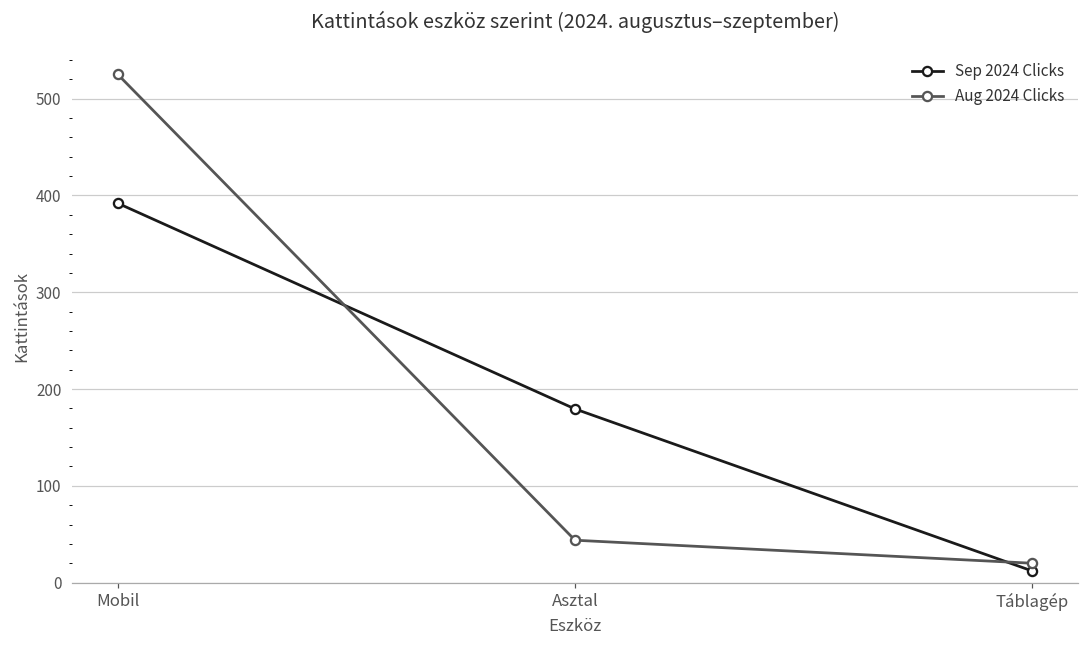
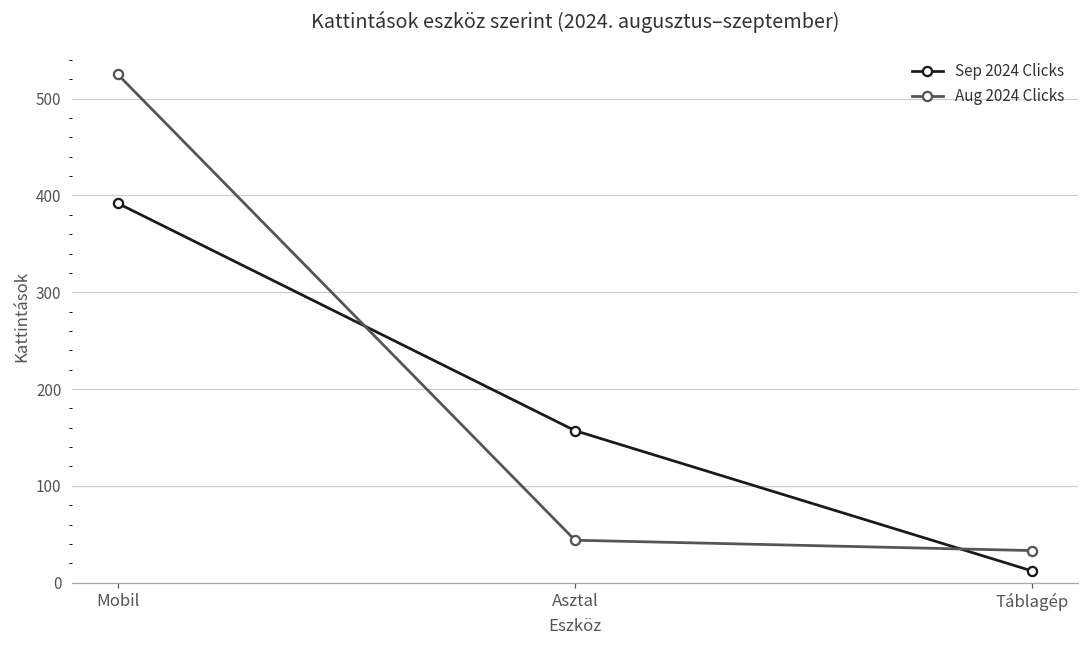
Sep 2024 Clicks, Asztal: 180 -> 160
Aug 2024 Clicks, Táblagép: 20 -> 30
